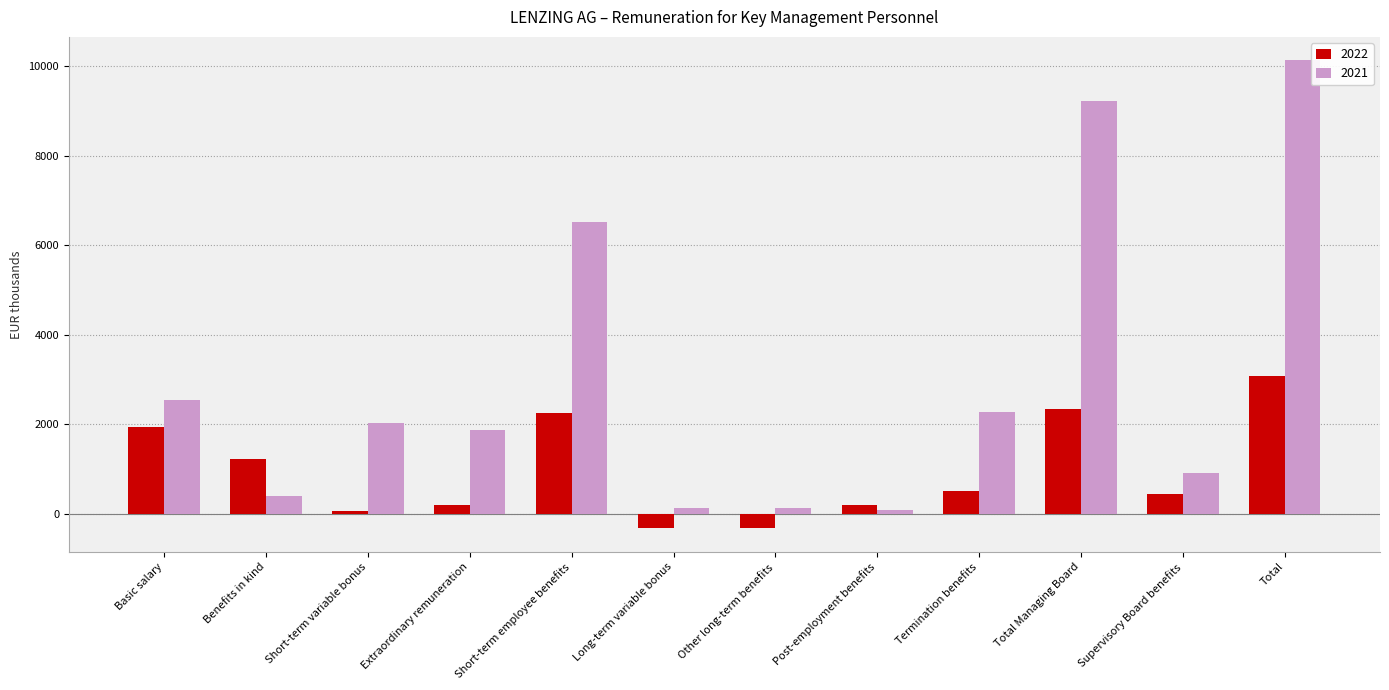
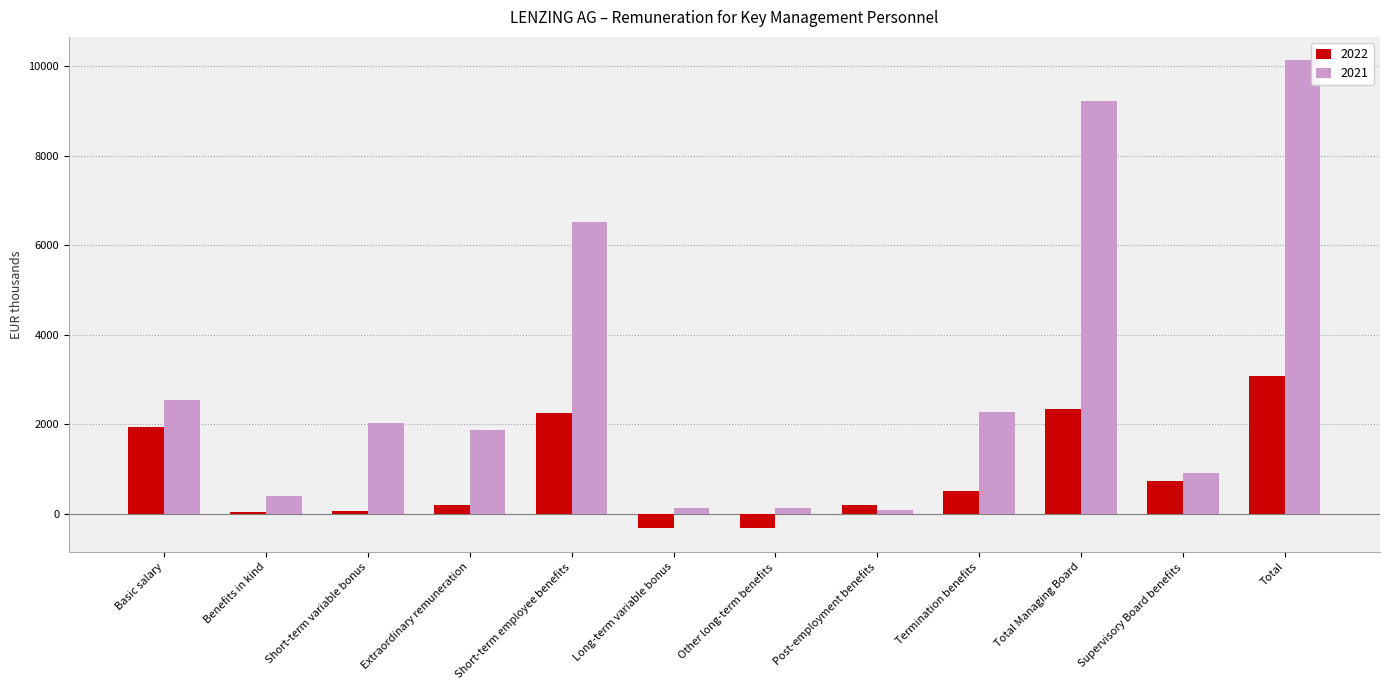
2022, Benefits in kind: 1200 -> 0
2022, Supervisory Board benefits: 500 -> 700
